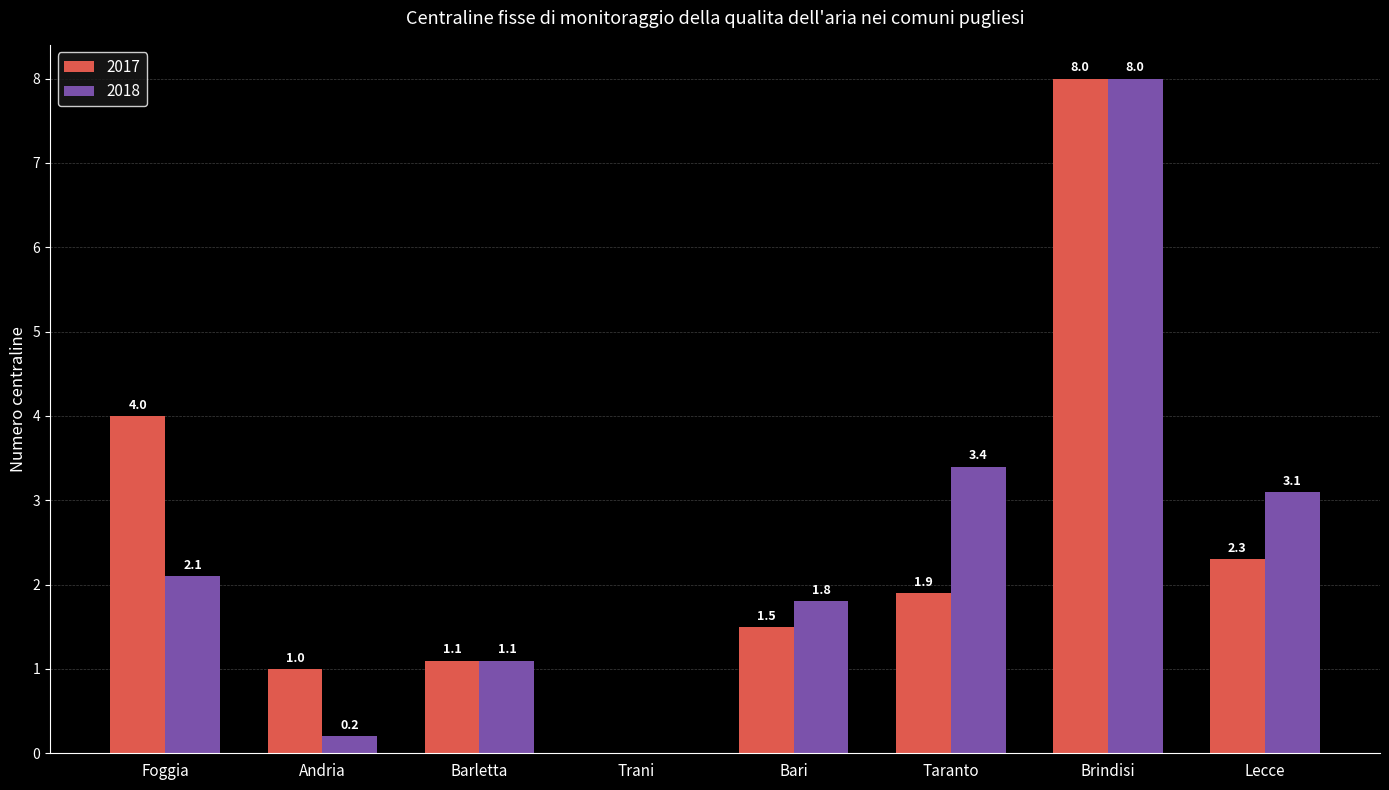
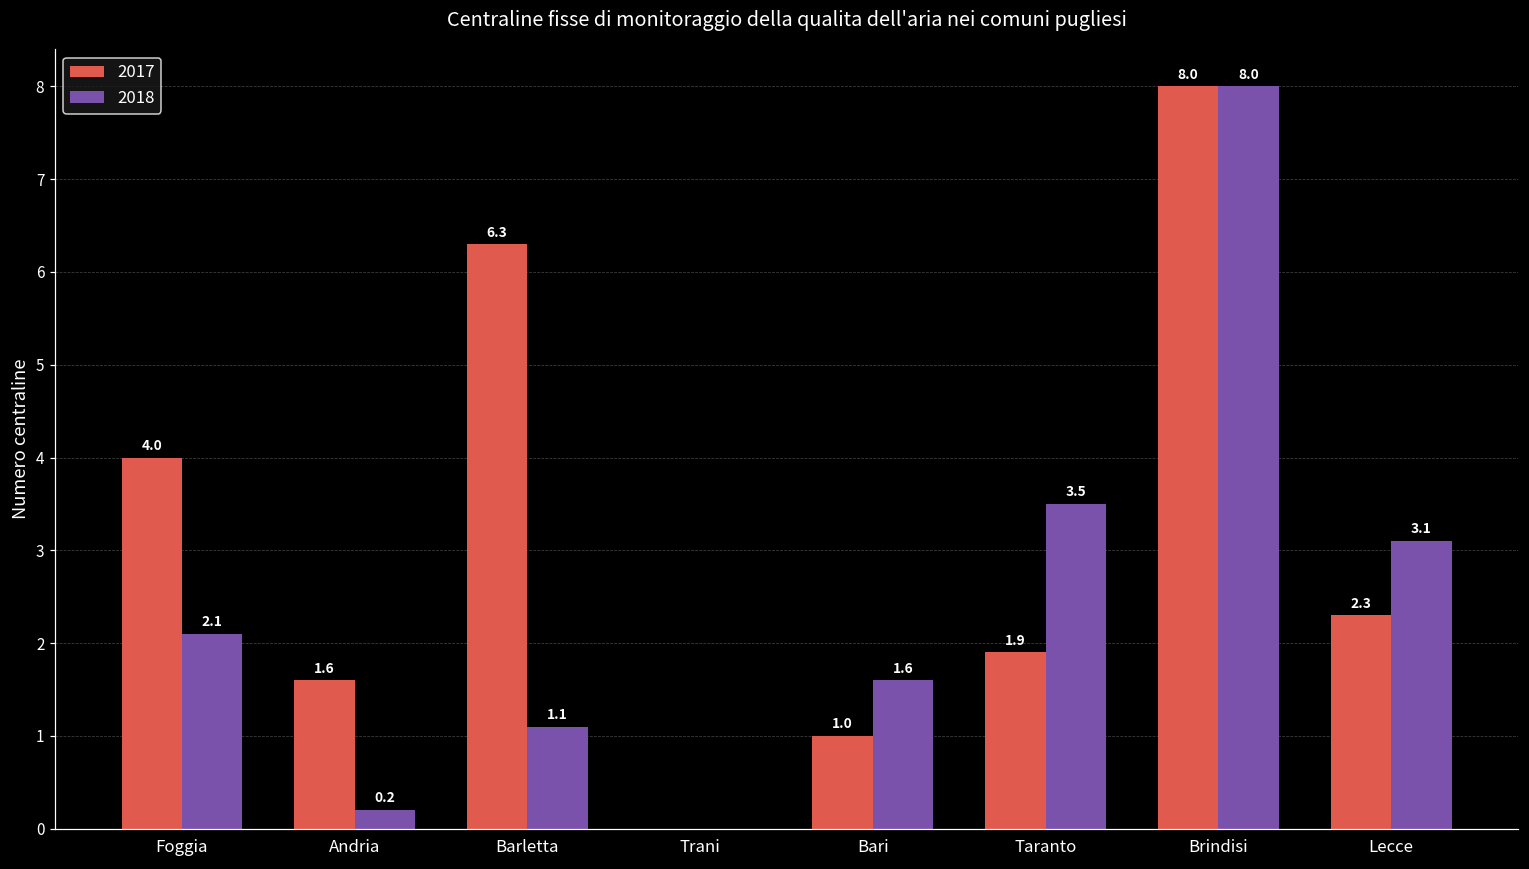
2017, Andria: 1.0 -> 1.6
2017, Barletta: 1.1 -> 6.3
2017, Bari: 1.5 -> 1.0
2018, Bari: 1.8 -> 1.6
2018, Taranto: 3.4 -> 3.5
